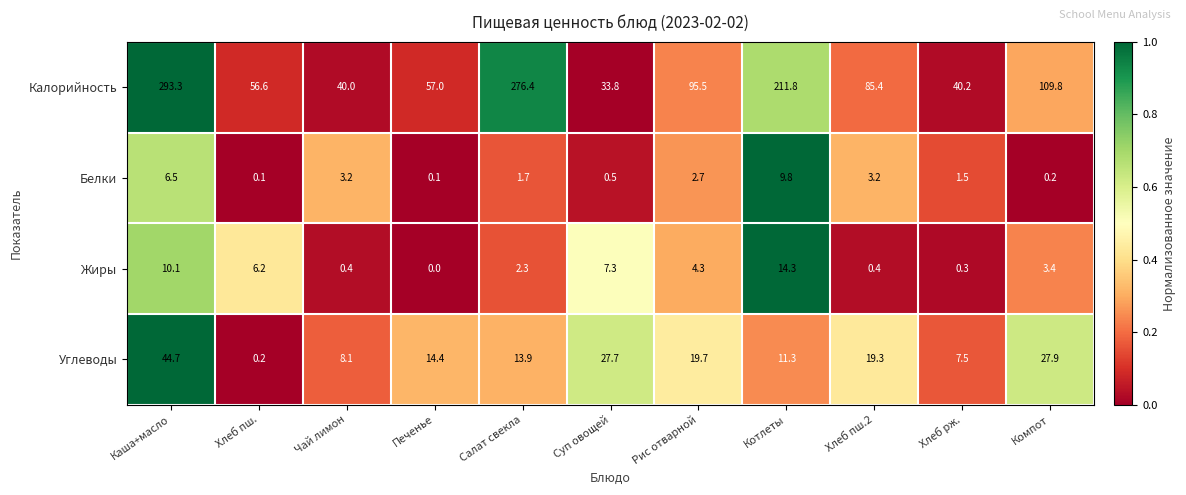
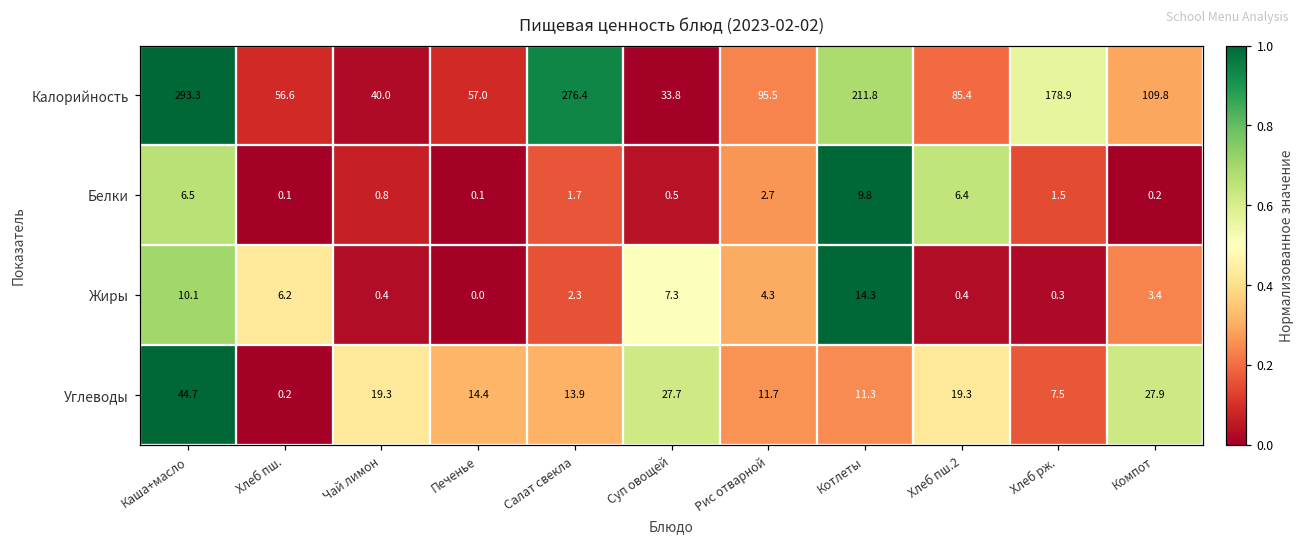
Калорийность, Хлеб рж.: 40.2 -> 178.9
Белки, Чай лимон: 3.2 -> 0.8
Белки, Хлеб пш.2: 3.2 -> 6.4
Углеводы, Чай лимон: 8.1 -> 19.3
Углеводы, Рис отварной: 19.7 -> 11.7
